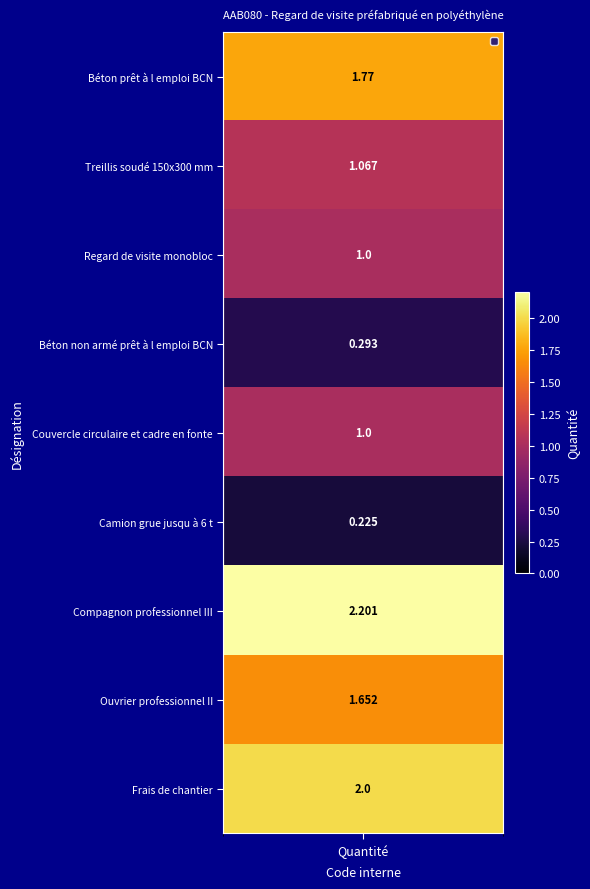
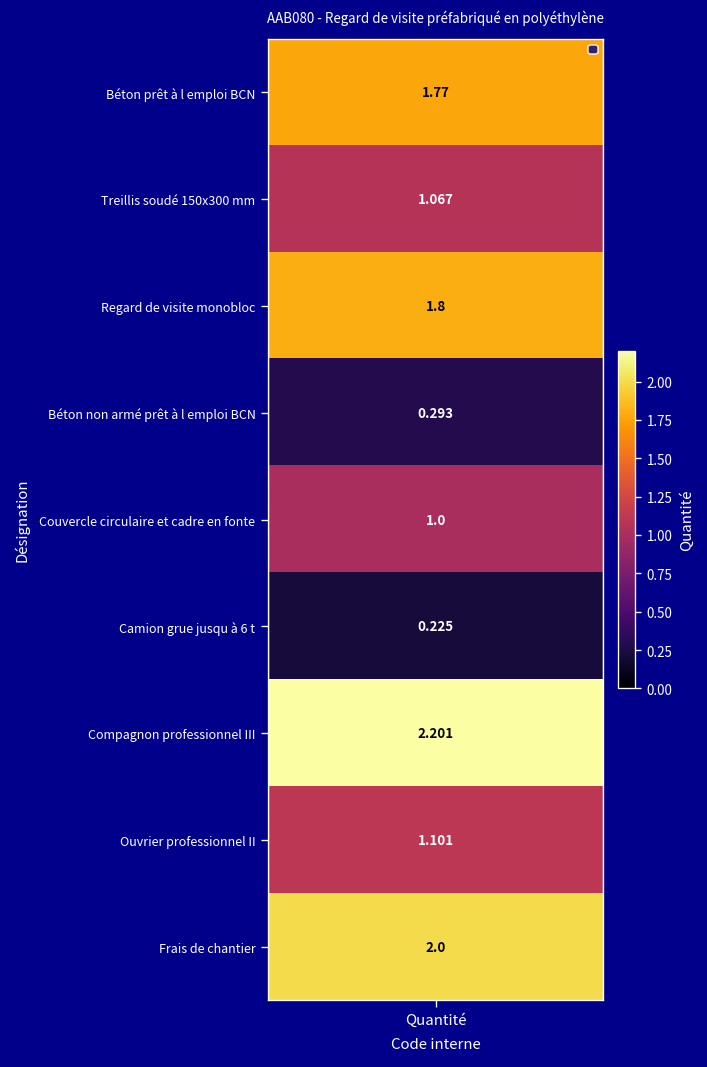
Regard de visite monobloc, Quantité: 1.0 -> 1.8
Ouvrier professionnel II, Quantité: 1.652 -> 1.101
